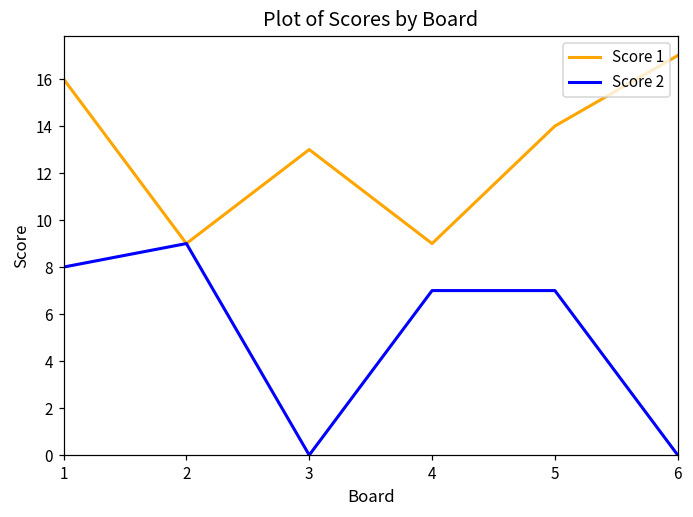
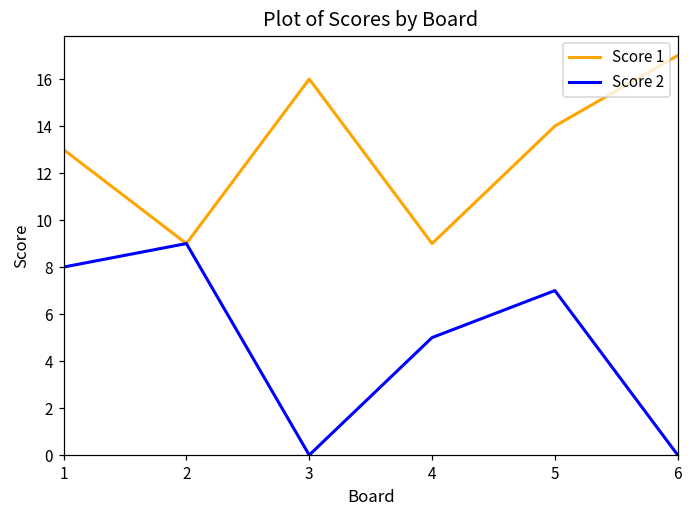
Score 1, 1: 16 -> 13
Score 1, 3: 13 -> 16
Score 2, 4: 7 -> 5
